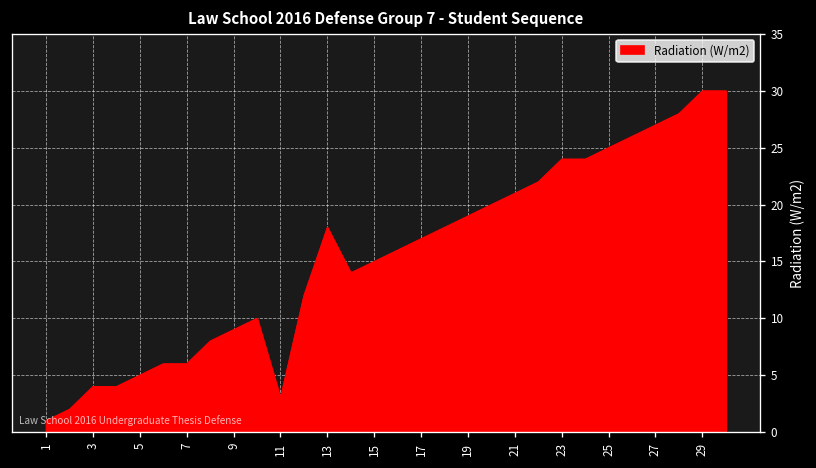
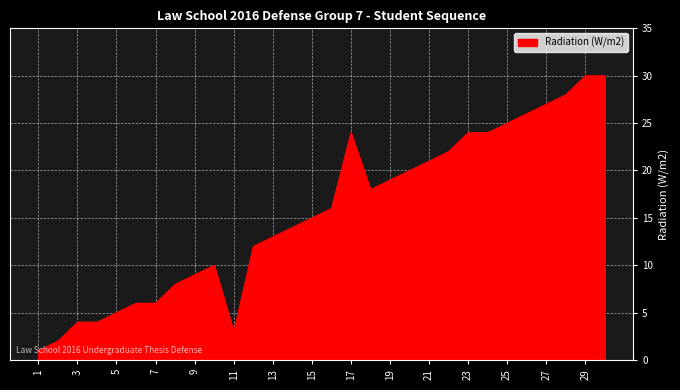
13: 18 -> 13
17: 17 -> 24
